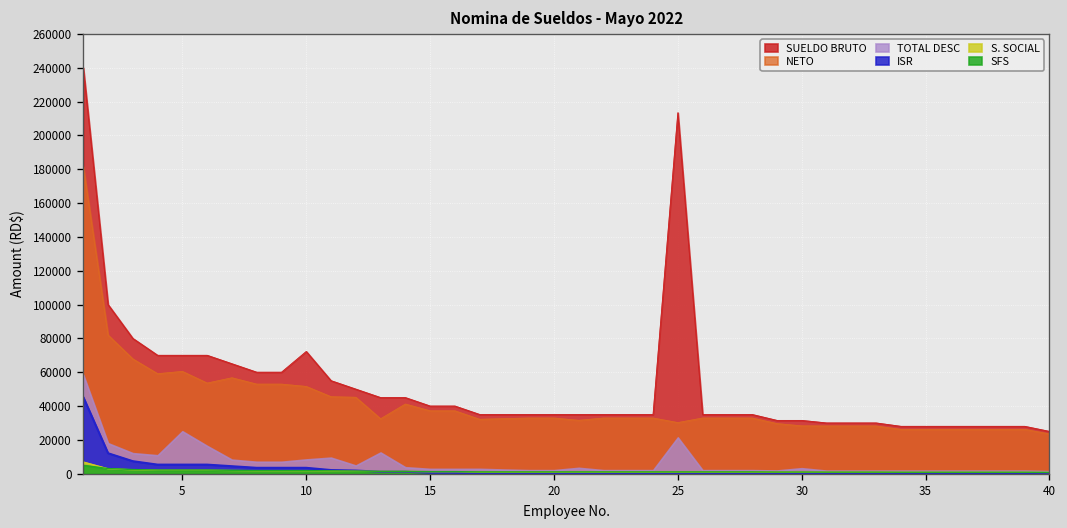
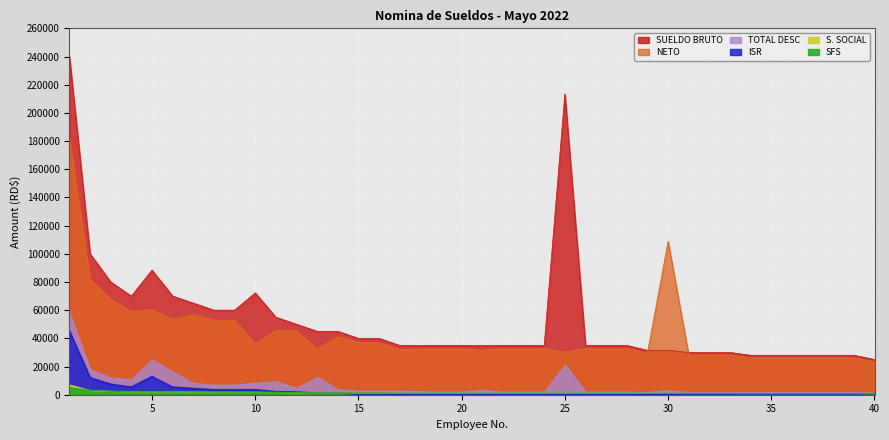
SUELDO BRUTO, 5: 70000 -> 88000
ISR, 5: 5000 -> 13000
NETO, 10: 52000 -> 36000
NETO, 30: 28000 -> 109000
